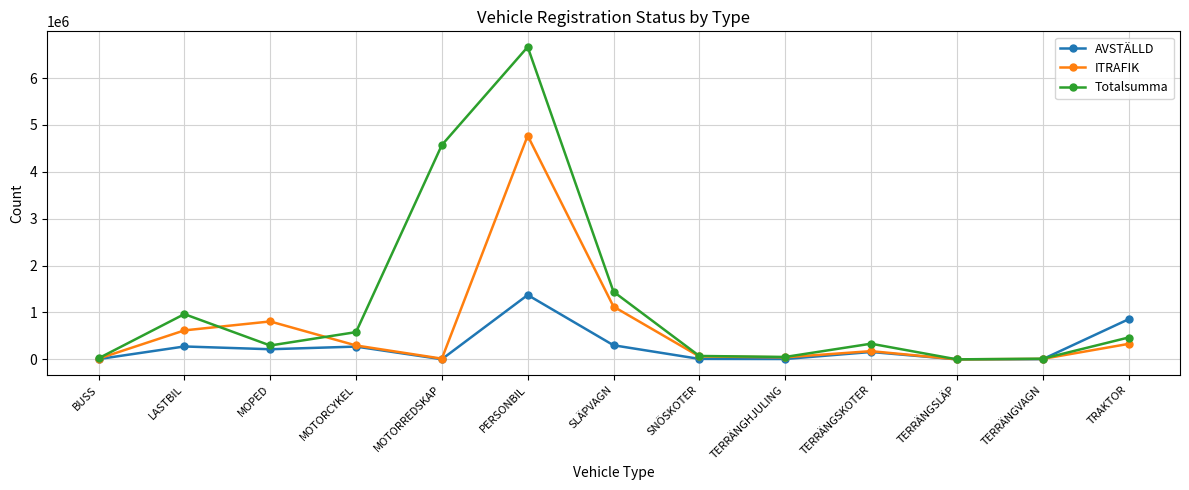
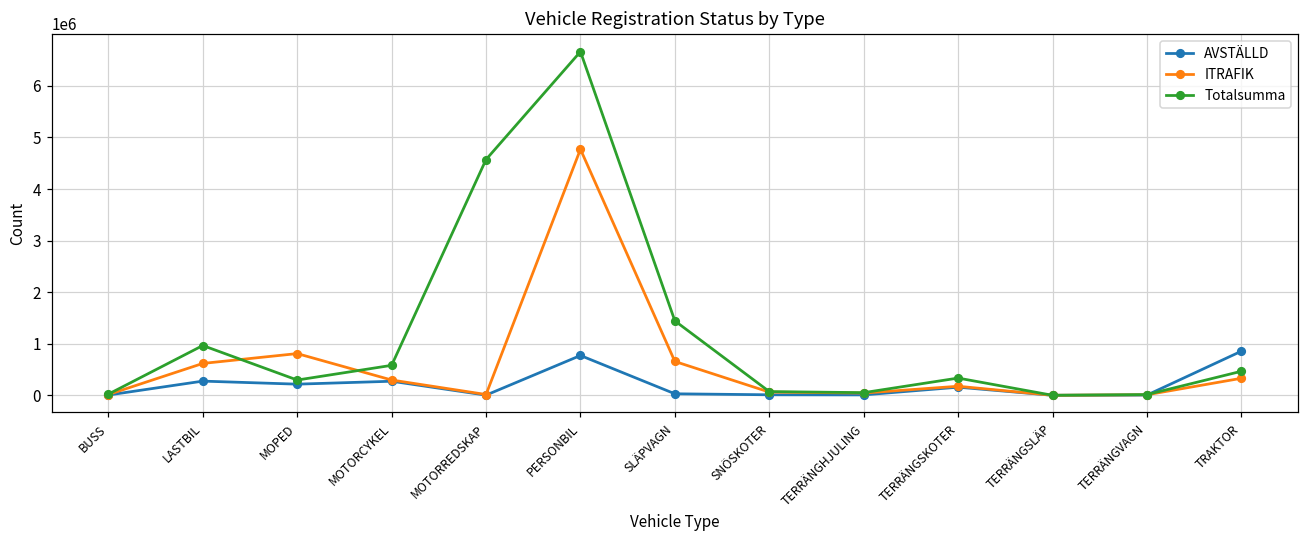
AVSTÄLLD, PERSONBIL: 1400000 -> 800000
AVSTÄLLD, SLÄPVAGN: 300000 -> 0
ITRAFIK, SLÄPVAGN: 1100000 -> 700000
